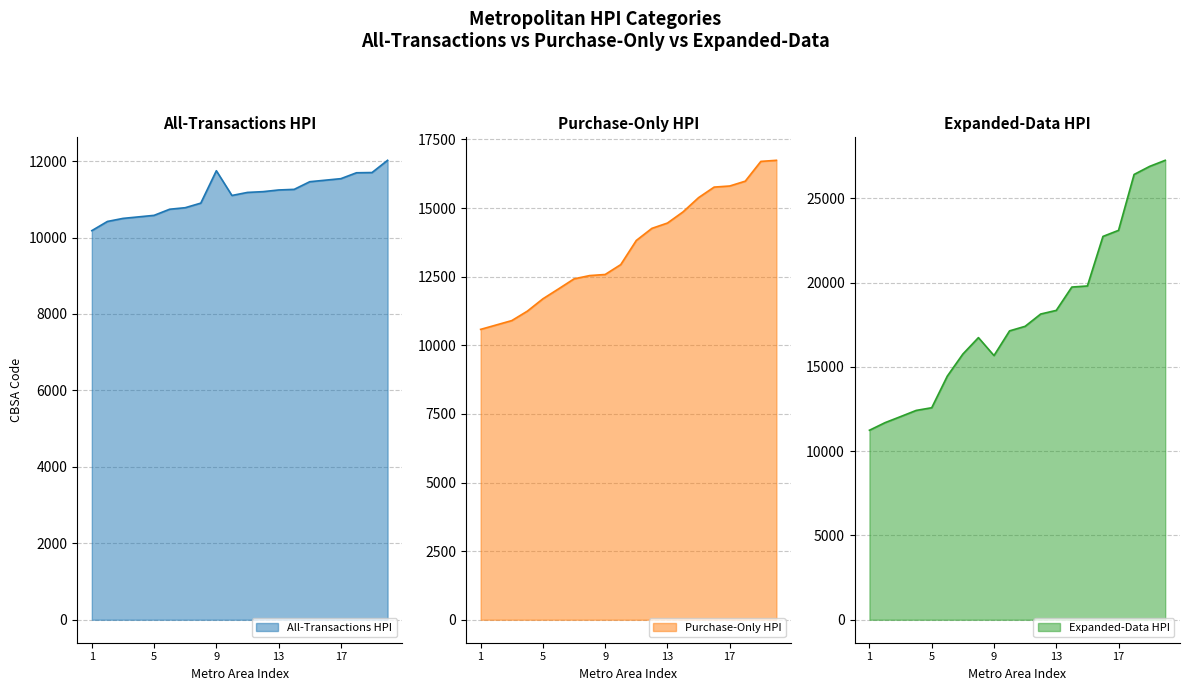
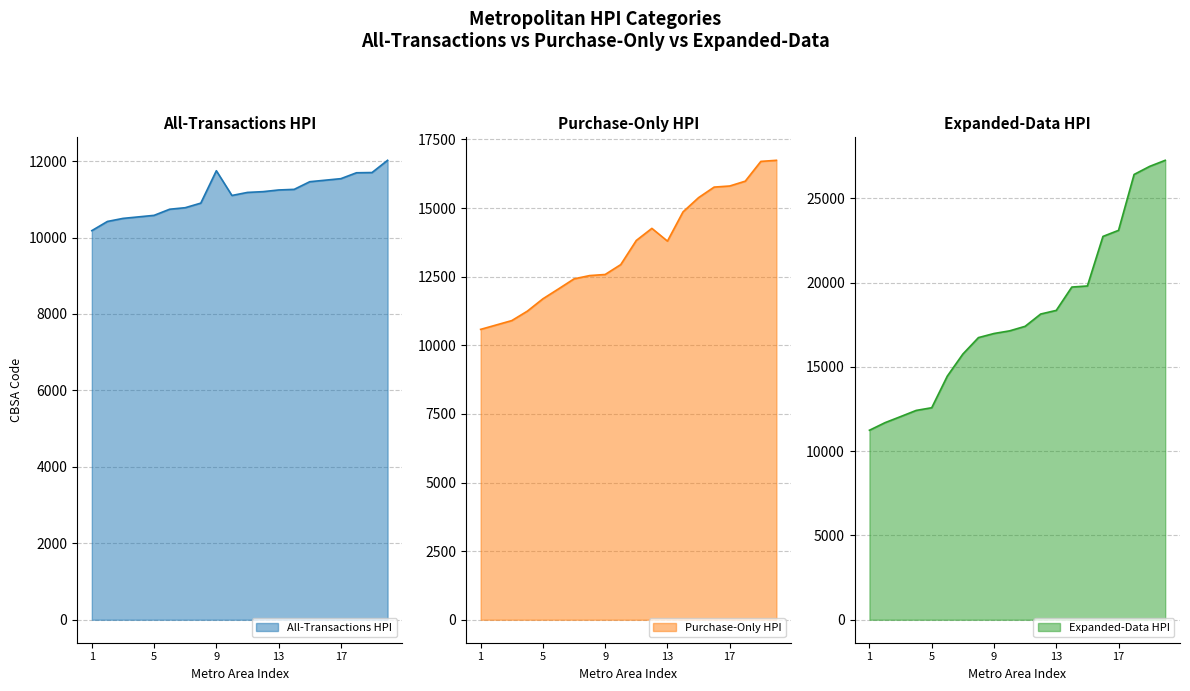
Purchase-Only HPI, 13: 14500 -> 13800
Expanded-Data HPI, 9: 15700 -> 17000
